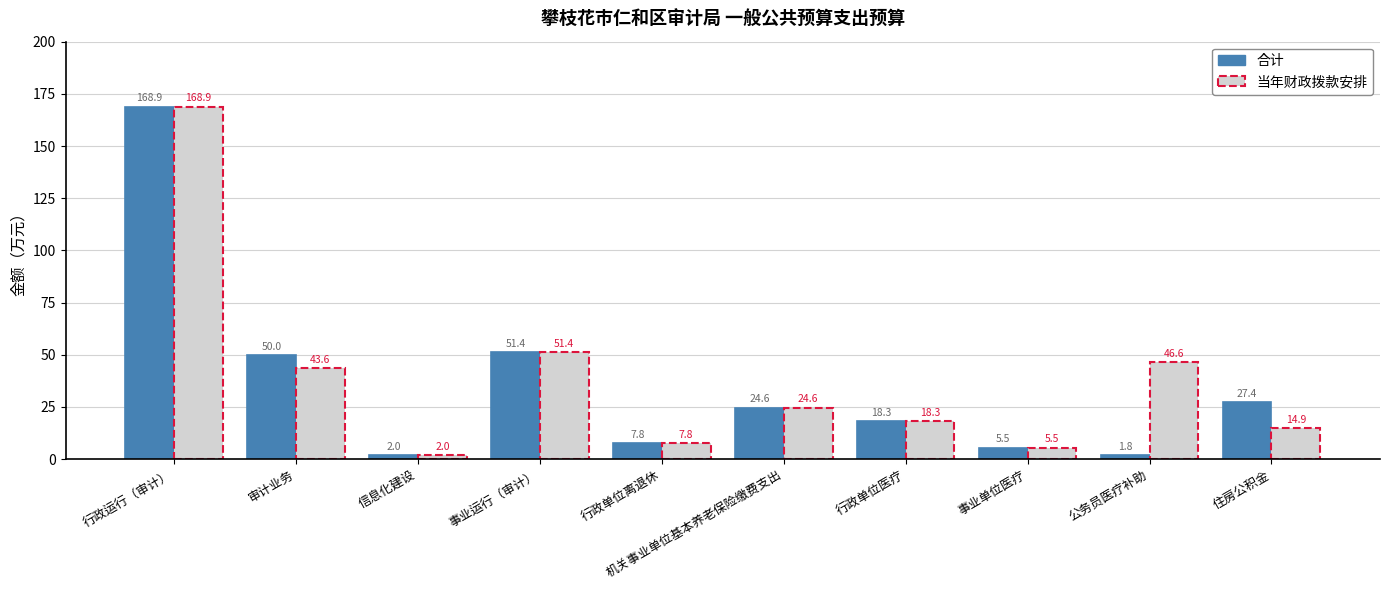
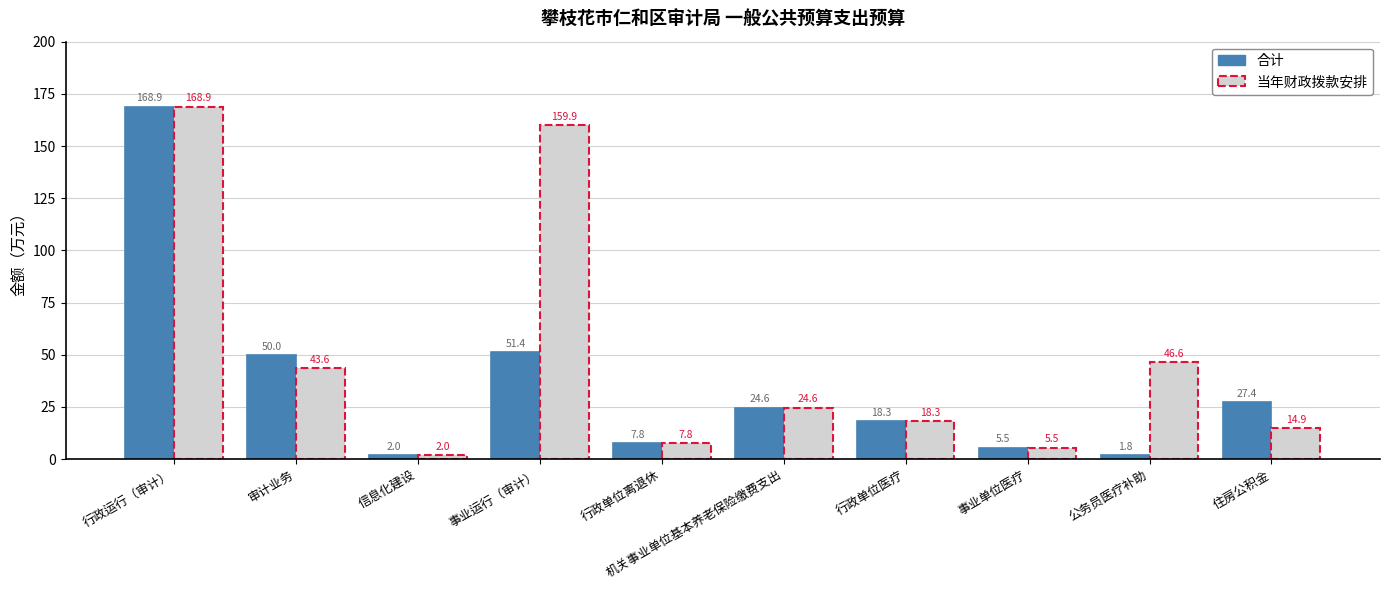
当年财政拨款安排, 事业运行（审计）: 51.4 -> 159.9
